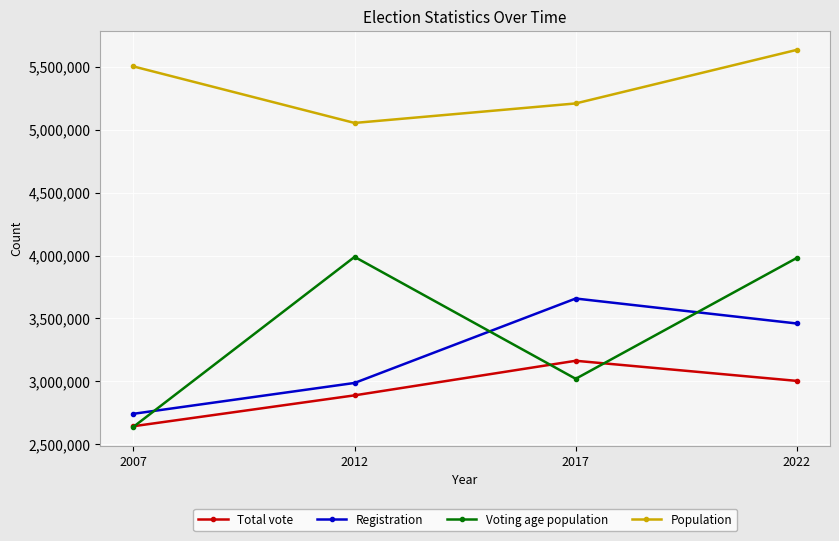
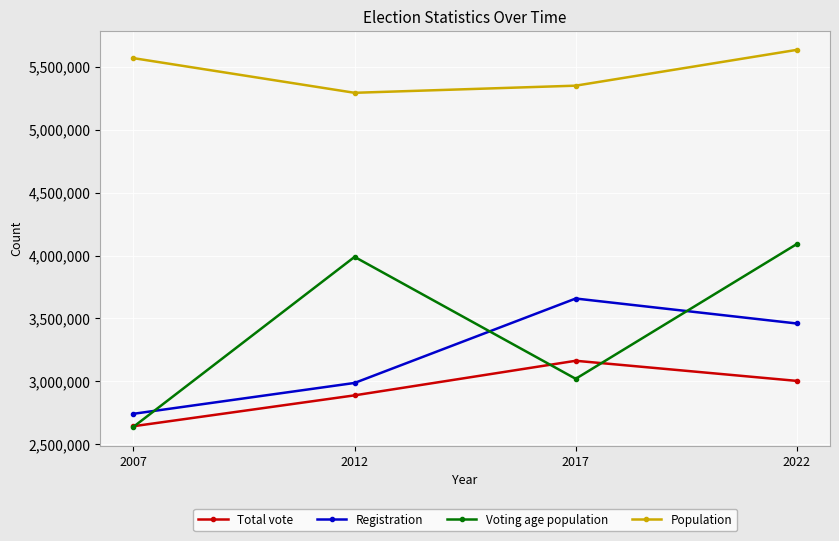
Population, 2007: 5,500,000 -> 5,570,000
Population, 2012: 5,050,000 -> 5,290,000
Population, 2017: 5,210,000 -> 5,350,000
Voting age population, 2022: 3,980,000 -> 4,090,000
